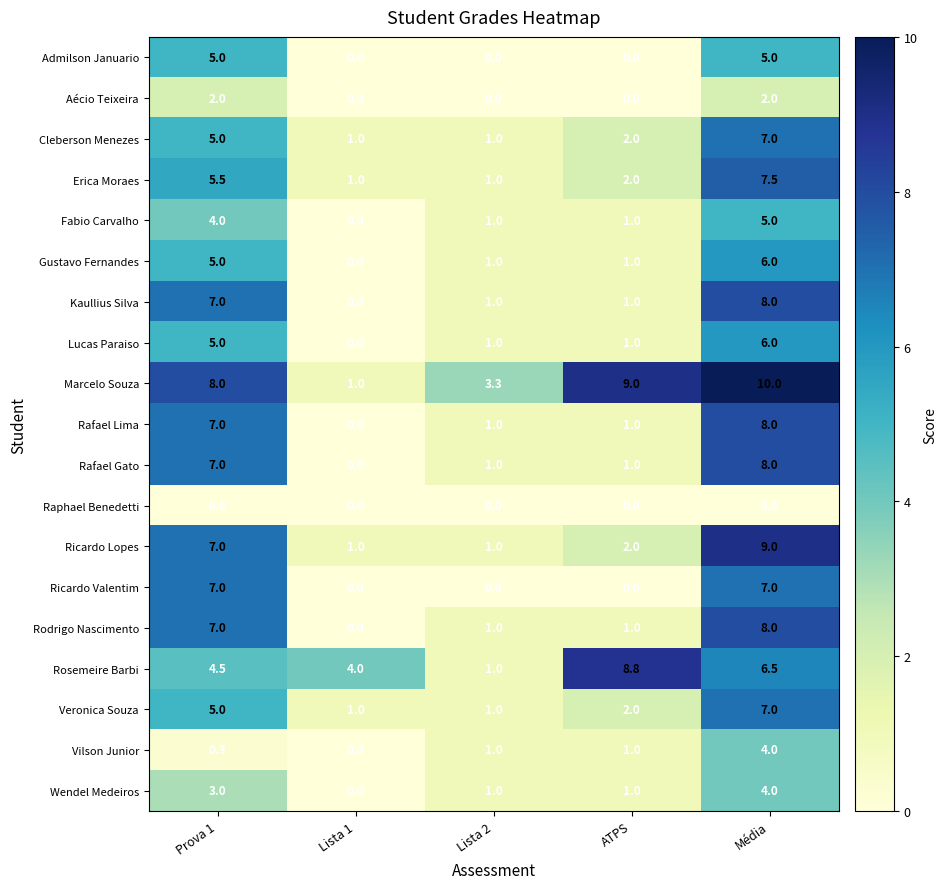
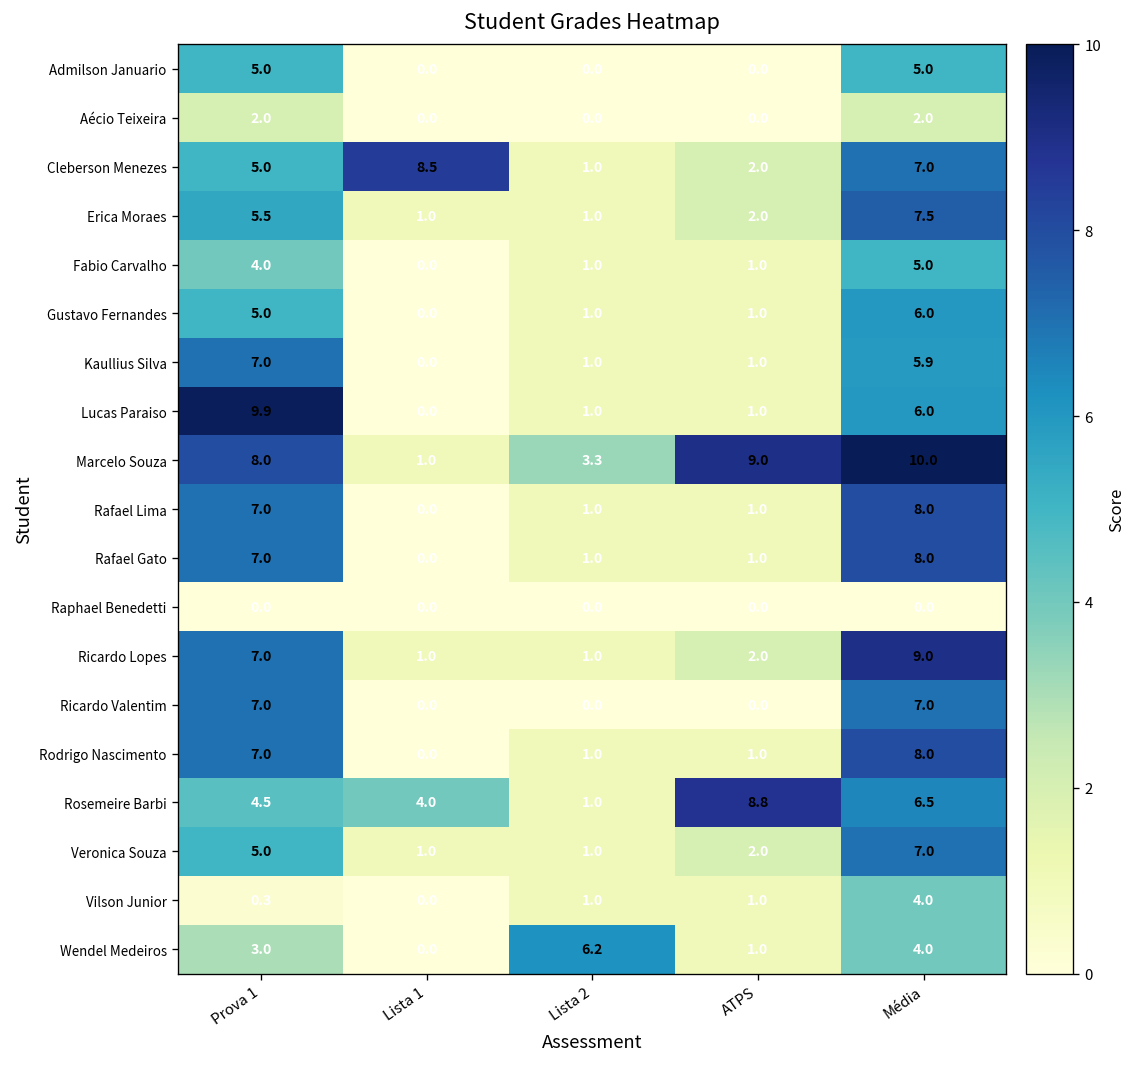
Cleberson Menezes, Lista 1: 1.0 -> 8.5
Kaullius Silva, Média: 8.0 -> 5.9
Lucas Paraiso, Prova 1: 5.0 -> 9.9
Wendel Medeiros, Lista 2: 1.0 -> 6.2
